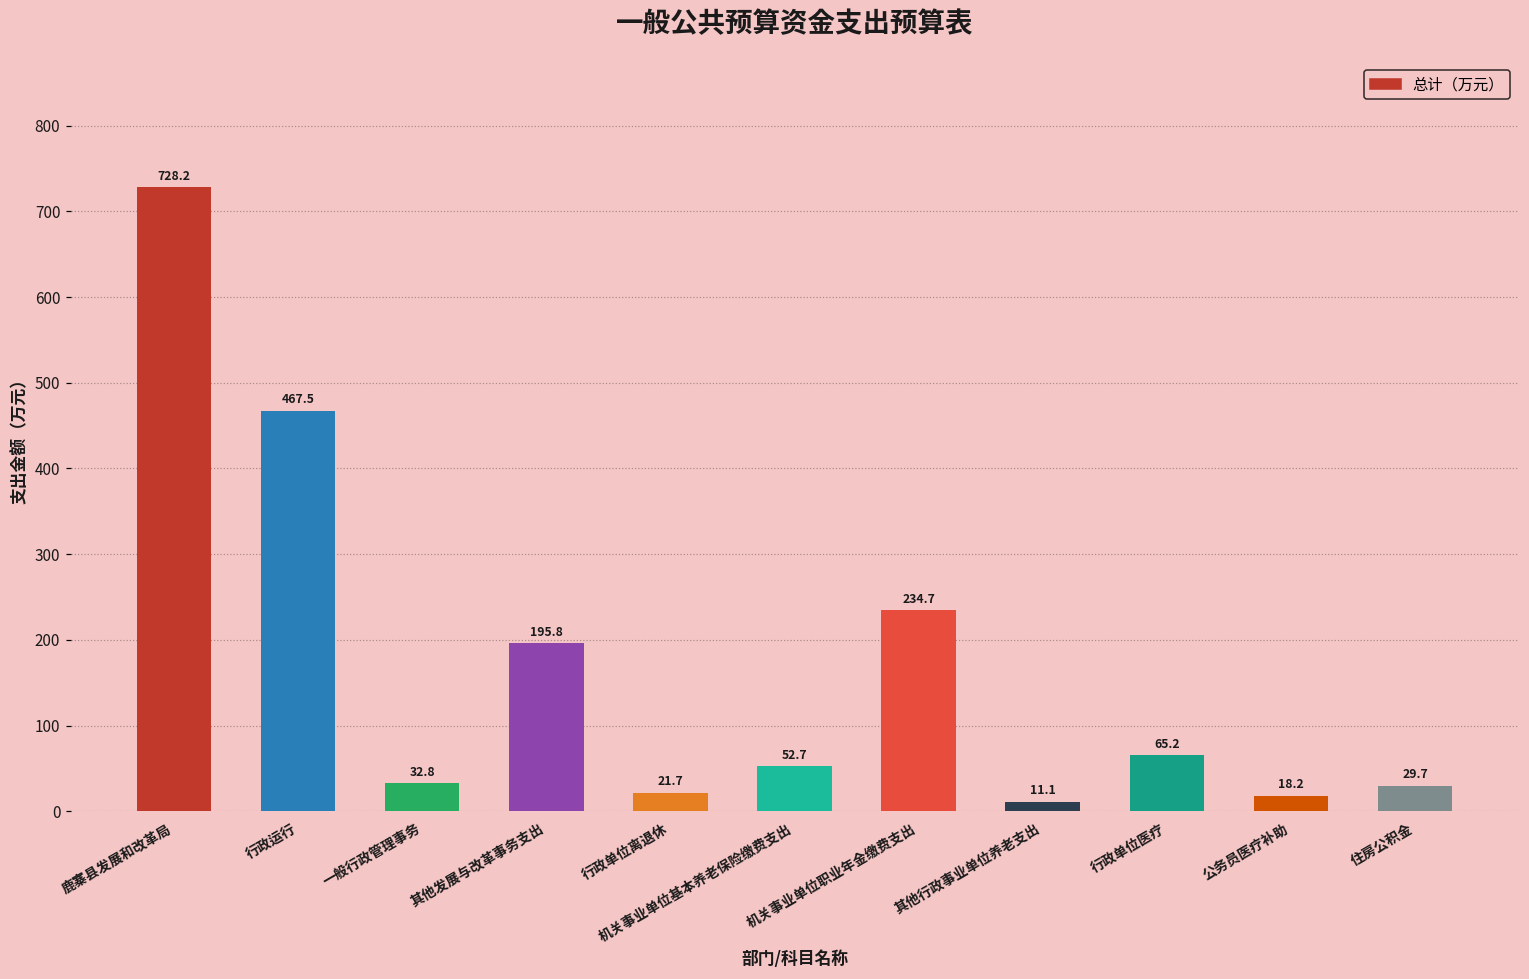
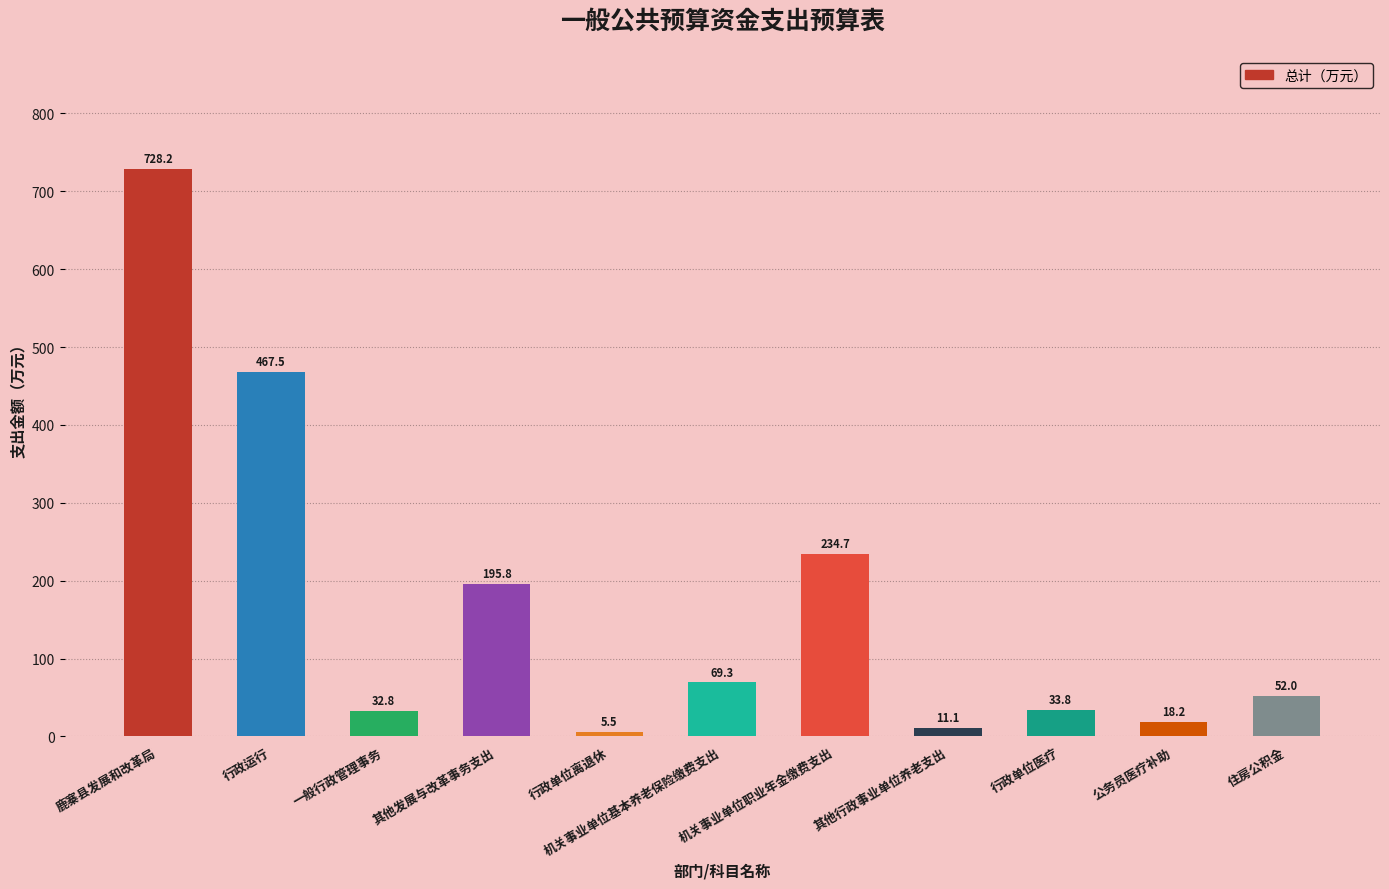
行政单位离退休: 21.7 -> 5.5
机关事业单位基本养老保险缴费支出: 52.7 -> 69.3
行政单位医疗: 65.2 -> 33.8
住房公积金: 29.7 -> 52.0
